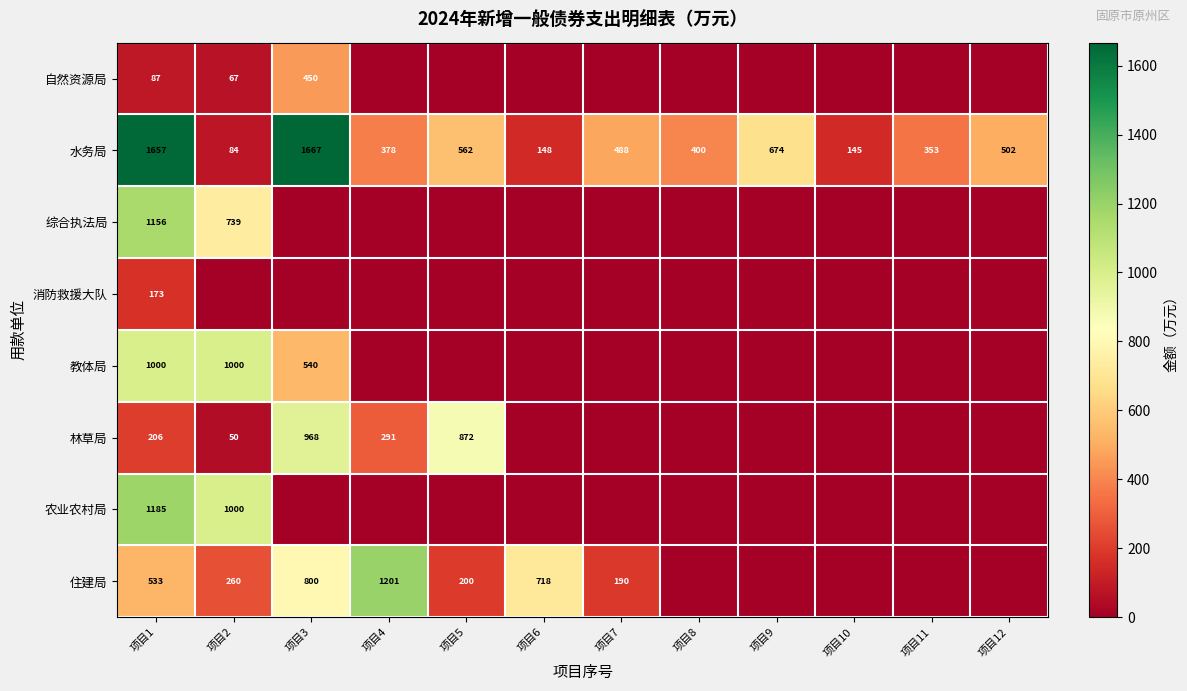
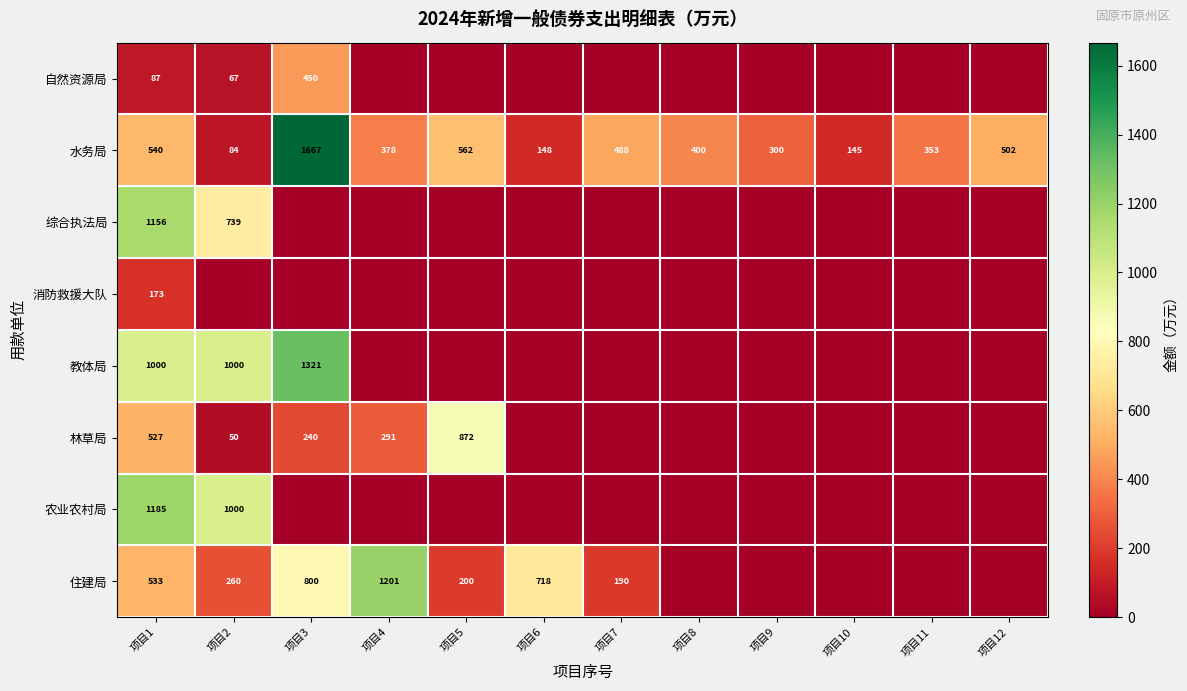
水务局, 项目1: 1657 -> 540
水务局, 项目9: 674 -> 300
教体局, 项目3: 540 -> 1321
林草局, 项目1: 206 -> 527
林草局, 项目3: 968 -> 240
